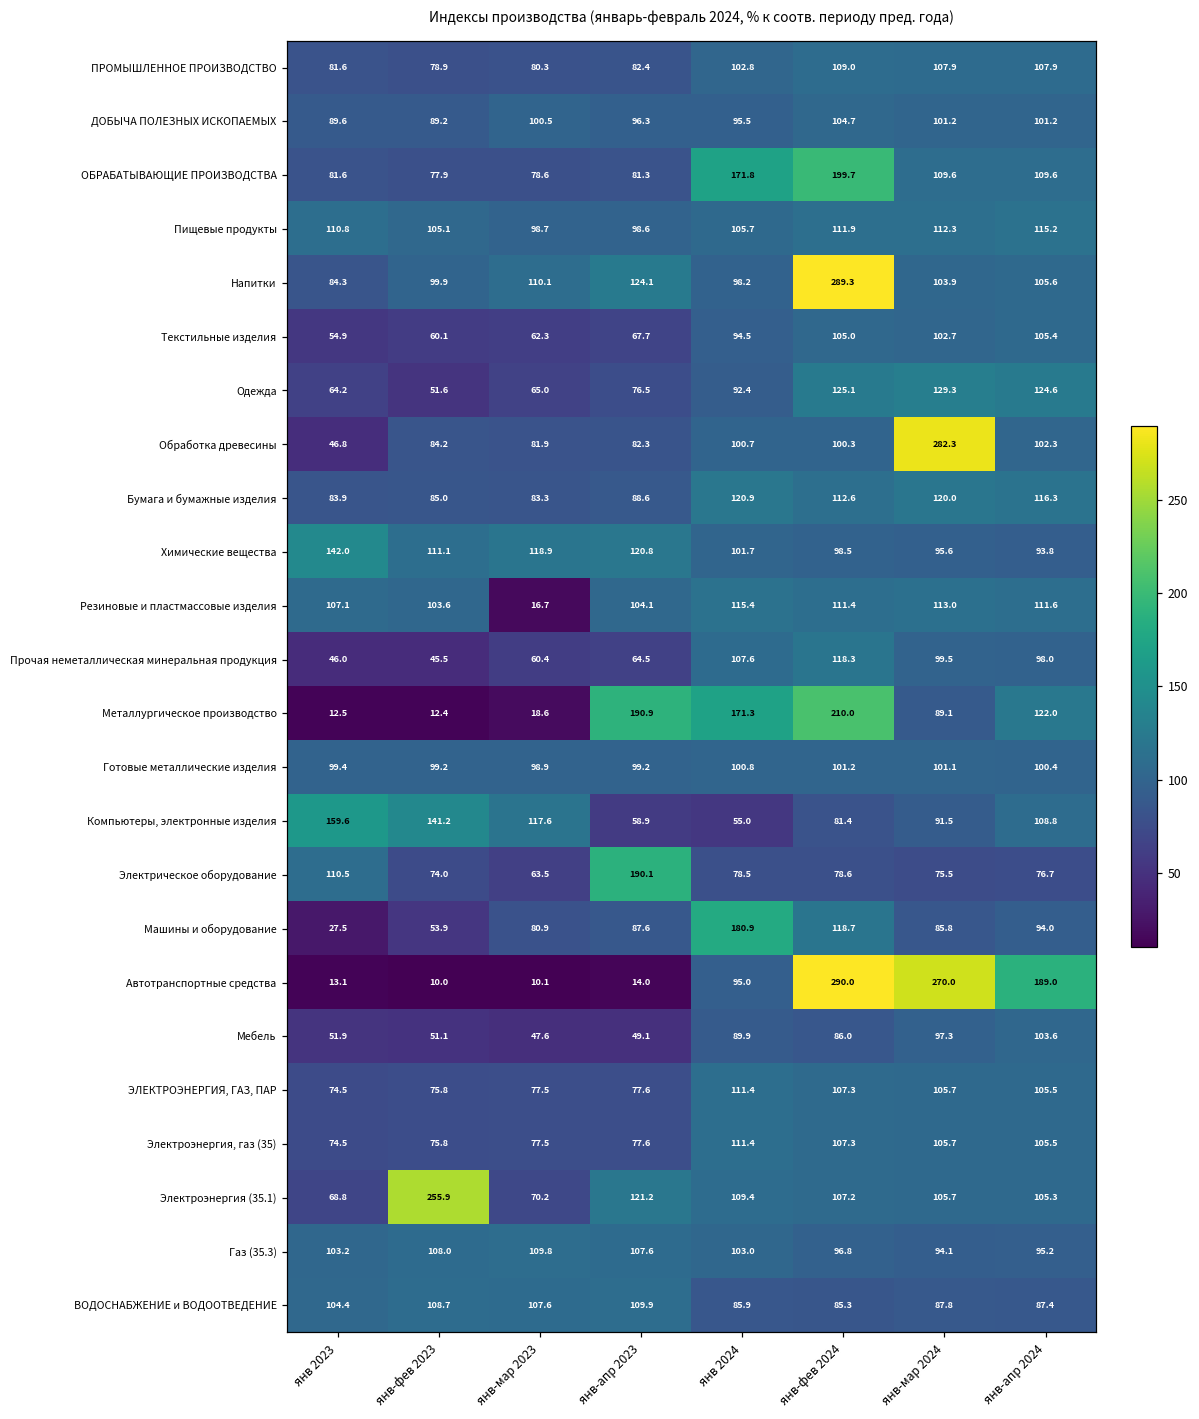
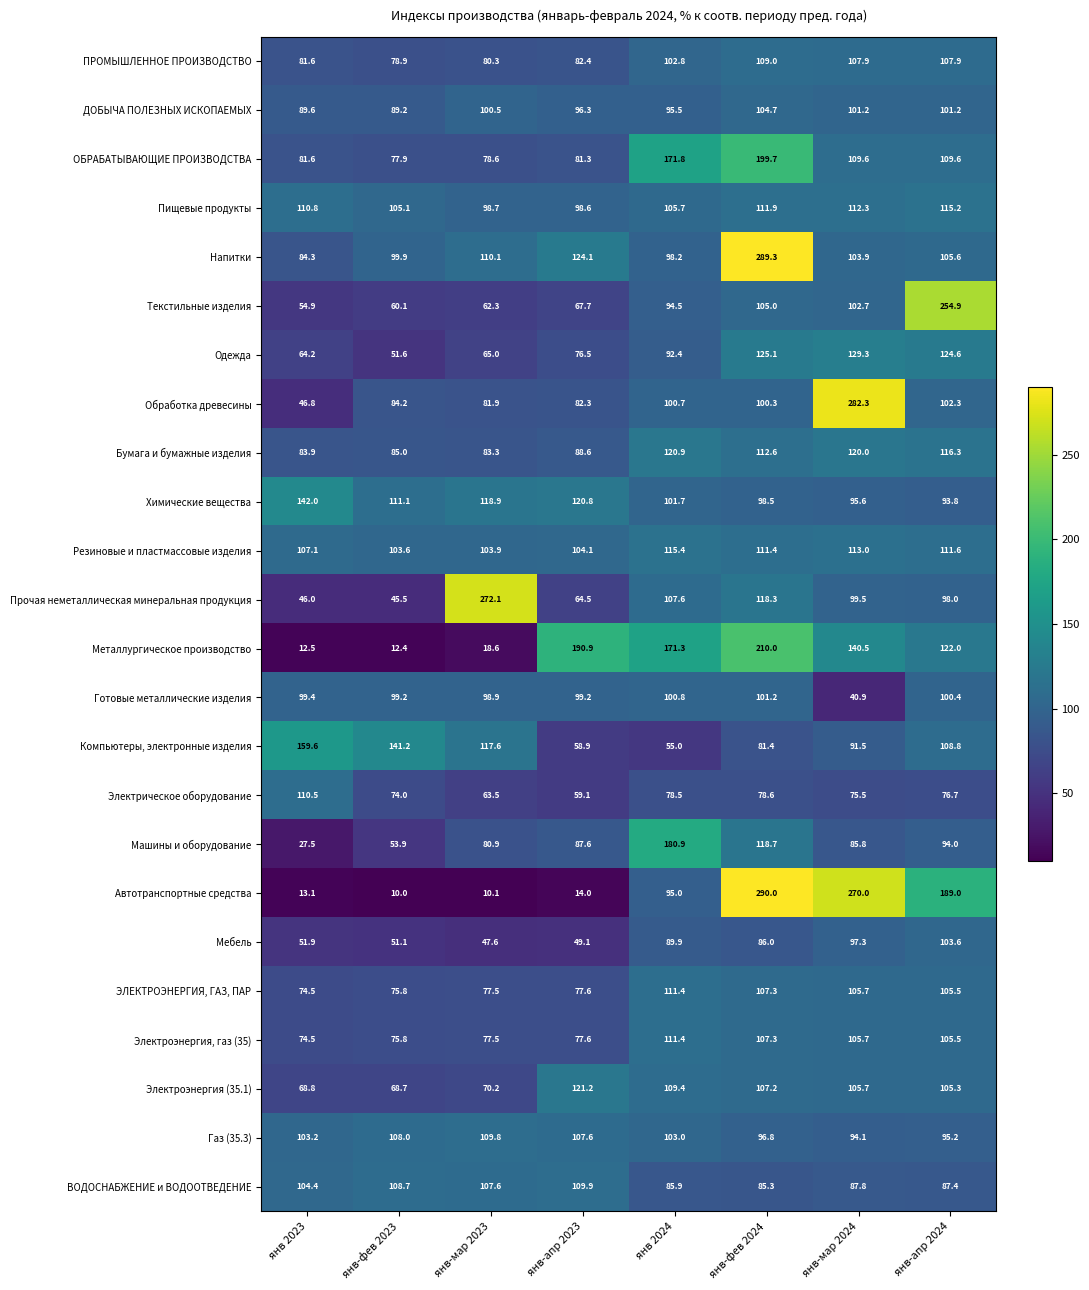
Текстильные изделия, янв-апр 2024: 105.4 -> 254.9
Резиновые и пластмассовые изделия, янв-мар 2023: 16.7 -> 103.9
Прочая неметаллическая минеральная продукция, янв-мар 2023: 60.4 -> 272.1
Металлургическое производство, янв-мар 2024: 89.1 -> 140.5
Готовые металлические изделия, янв-мар 2024: 101.1 -> 40.9
Электрическое оборудование, янв-апр 2023: 190.1 -> 59.1
Электроэнергия (35.1), янв-фев 2023: 255.9 -> 68.7
